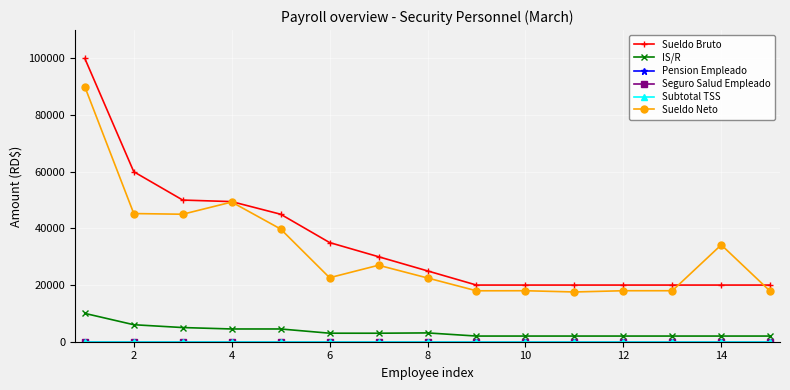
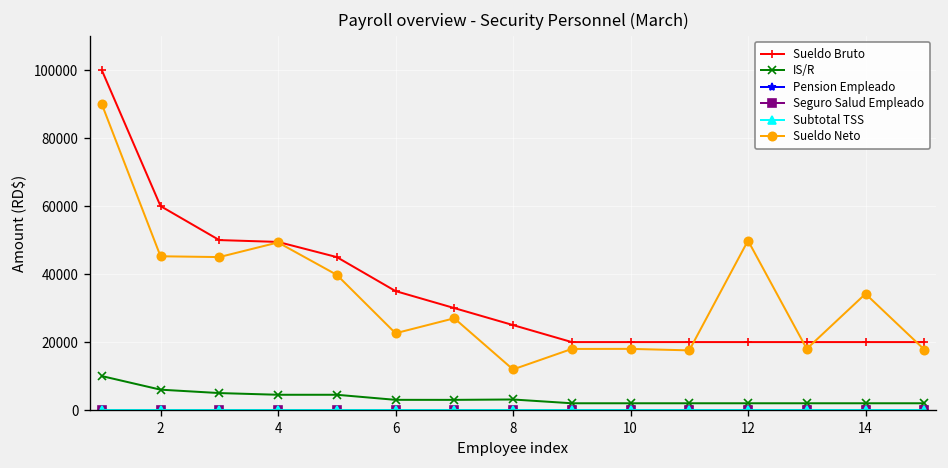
Sueldo Neto, 8: 23000 -> 12000
Sueldo Neto, 12: 18000 -> 50000
